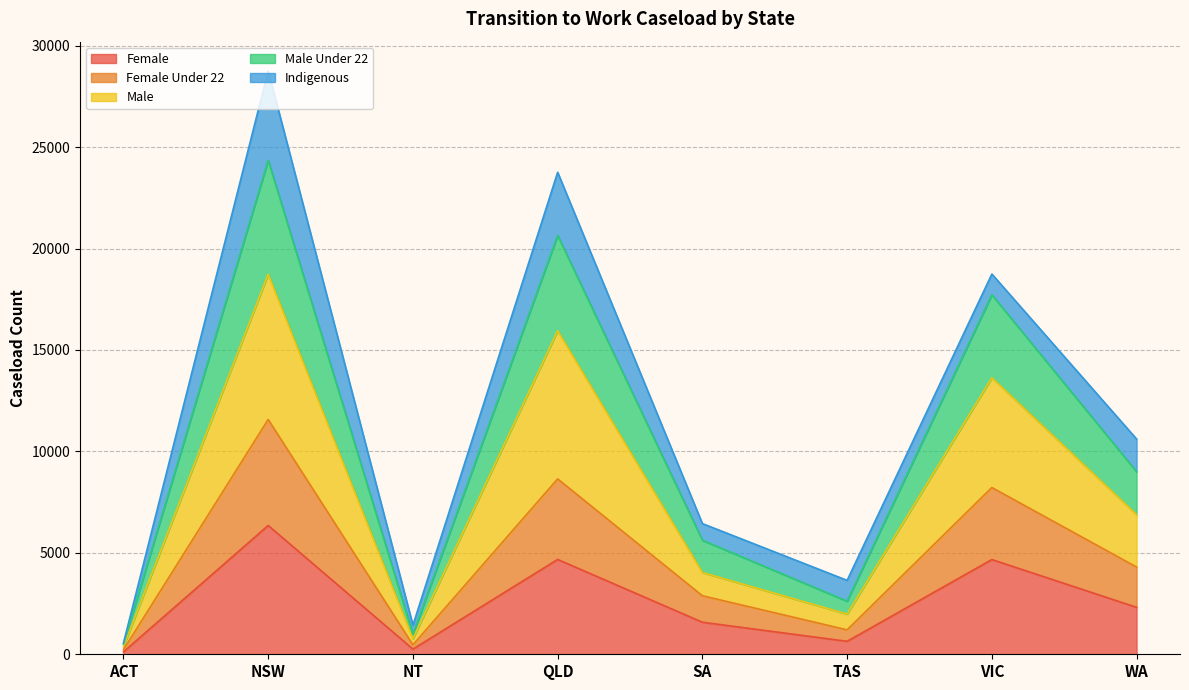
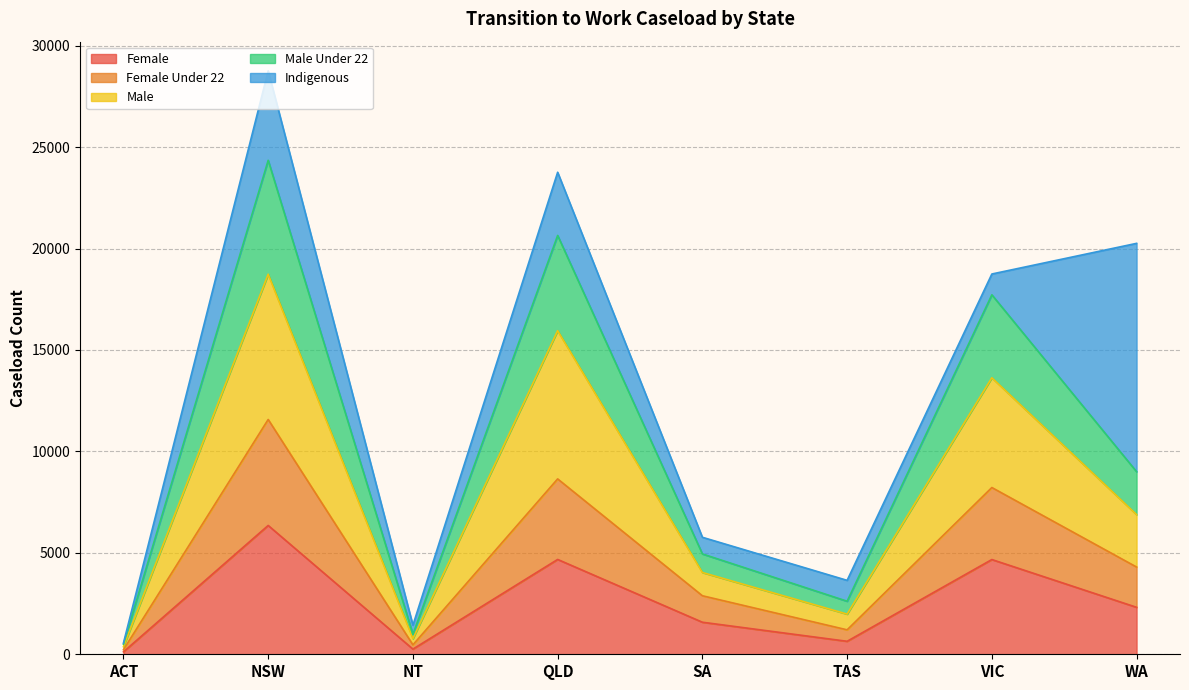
Male Under 22, SA: 1600 -> 900
Indigenous, WA: 1600 -> 11300
